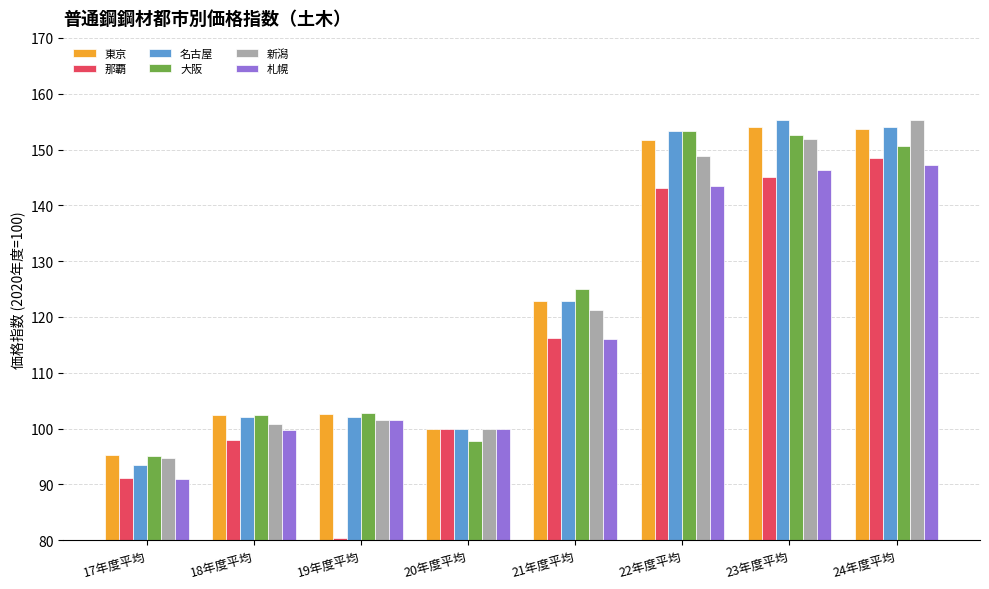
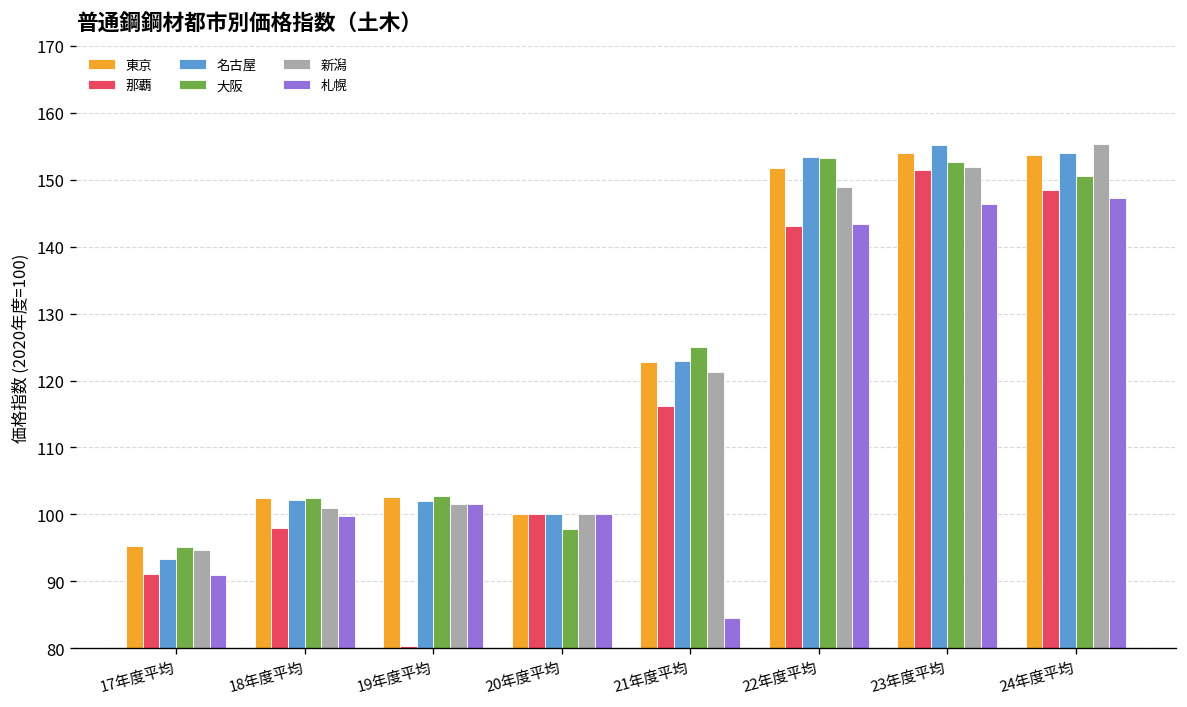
札幌, 21年度平均: 116 -> 85
那覇, 23年度平均: 145 -> 151
